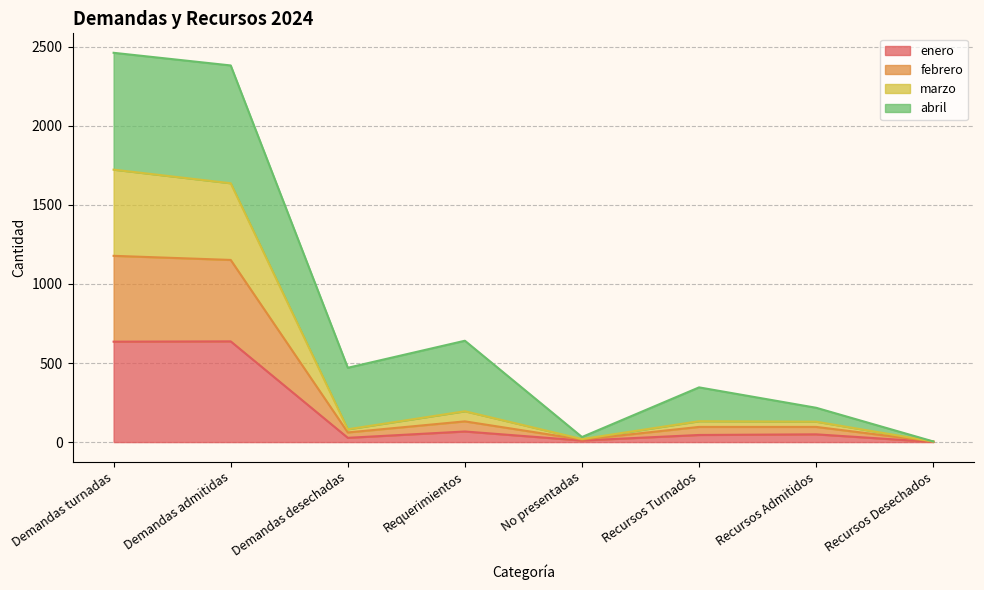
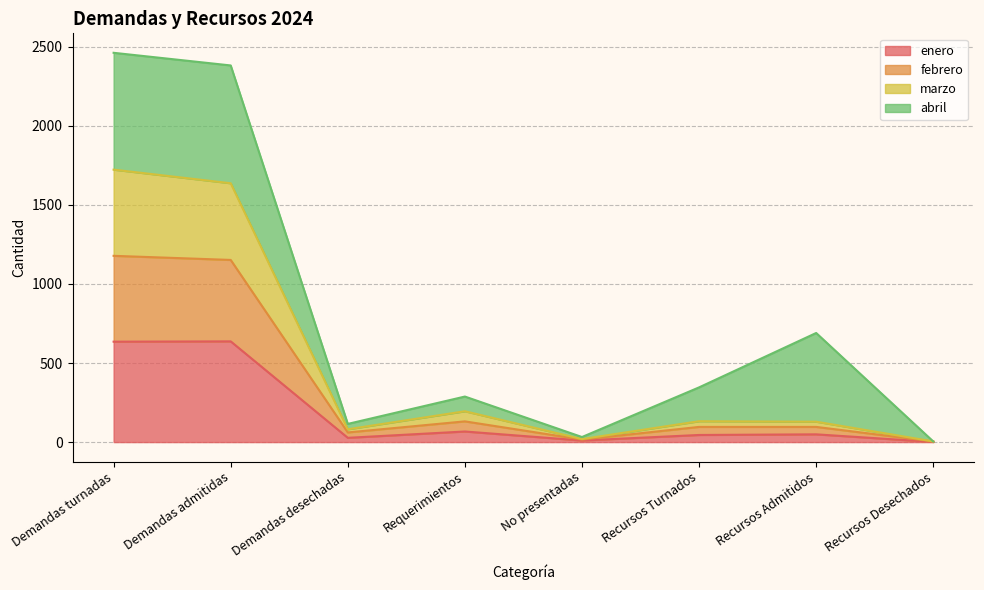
abril, Demandas desechadas: 390 -> 30
abril, Requerimientos: 450 -> 90
abril, Recursos Admitidos: 90 -> 560
